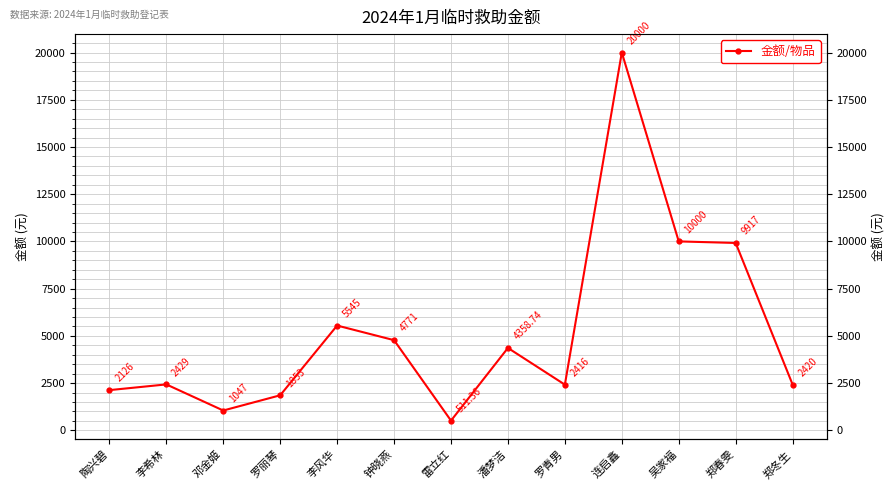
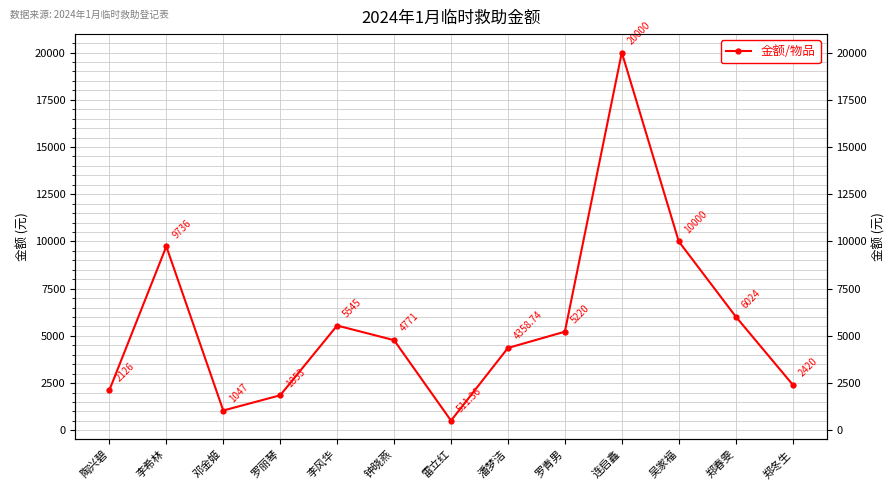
李希林: 2429 -> 9736
罗青男: 2416 -> 5220
郑春雯: 9917 -> 6024
